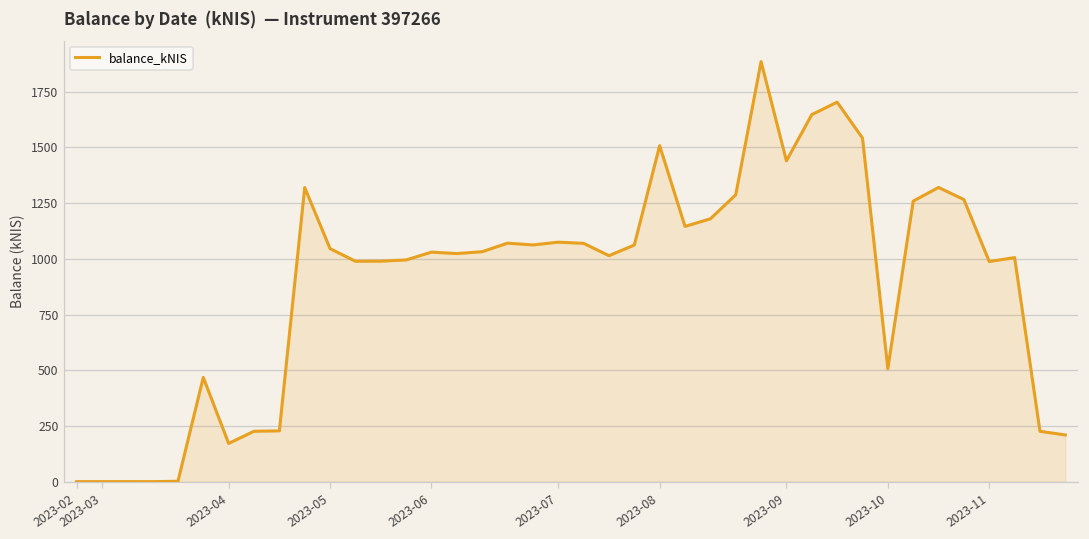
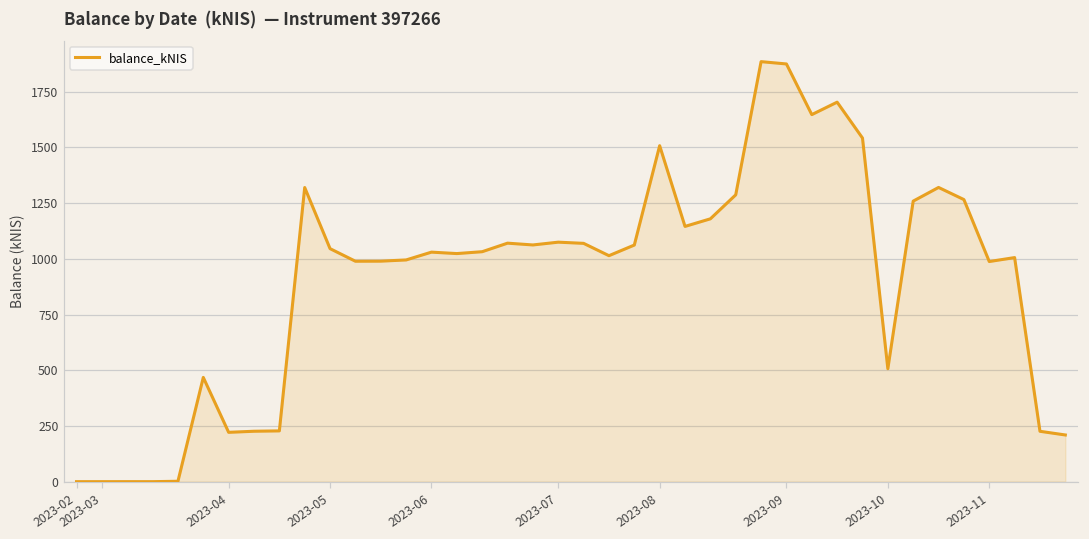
2023-04: 170 -> 220
2023-09: 1440 -> 1870
